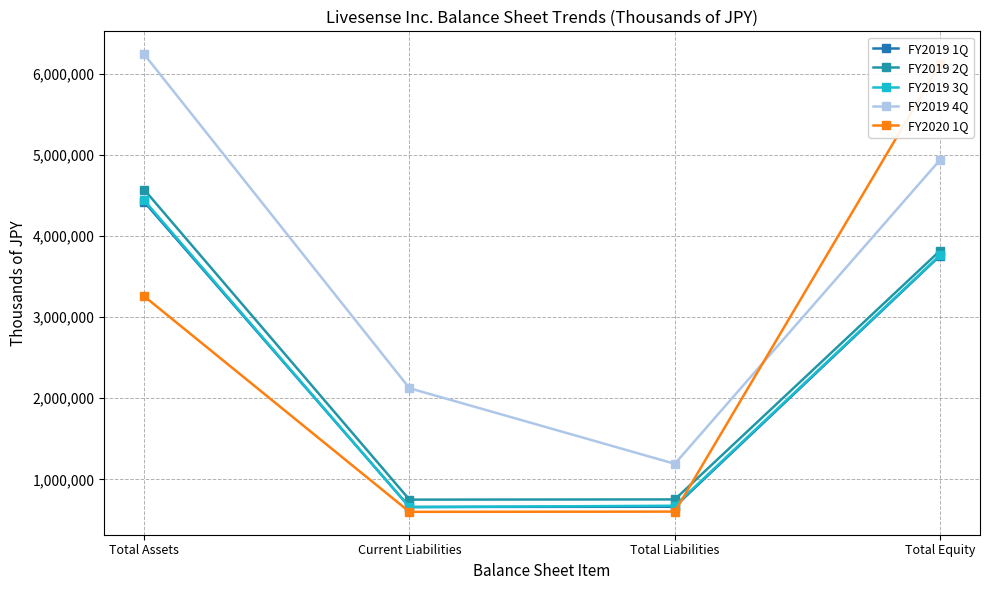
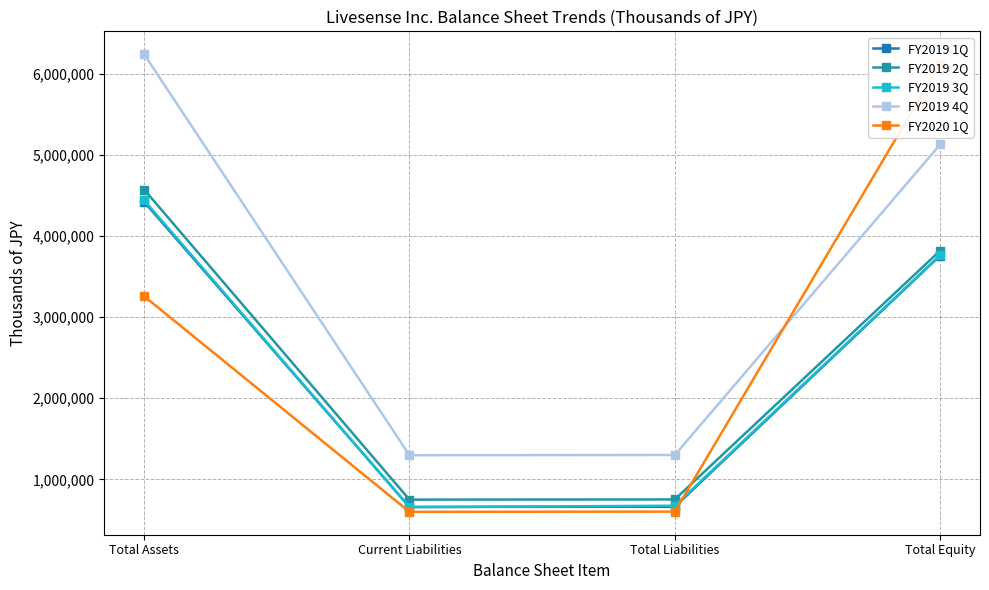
FY2019 4Q, Current Liabilities: 2,100,000 -> 1,300,000
FY2019 4Q, Total Liabilities: 1,200,000 -> 1,300,000
FY2019 4Q, Total Equity: 4,900,000 -> 5,100,000
